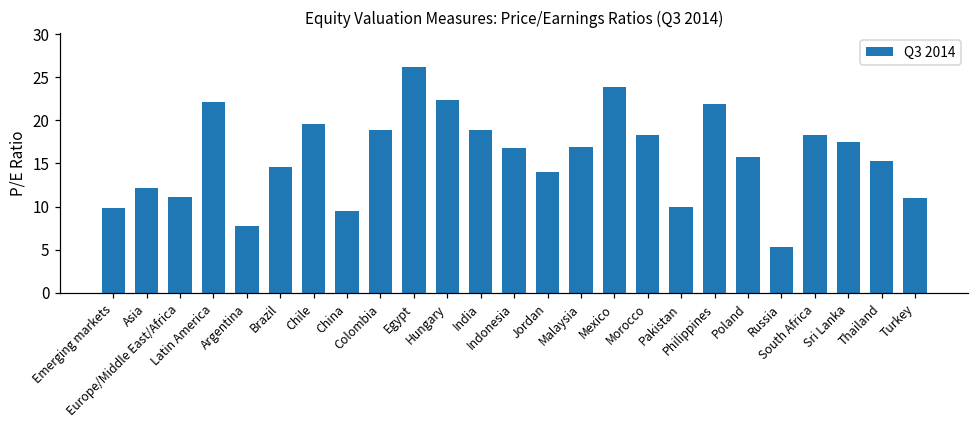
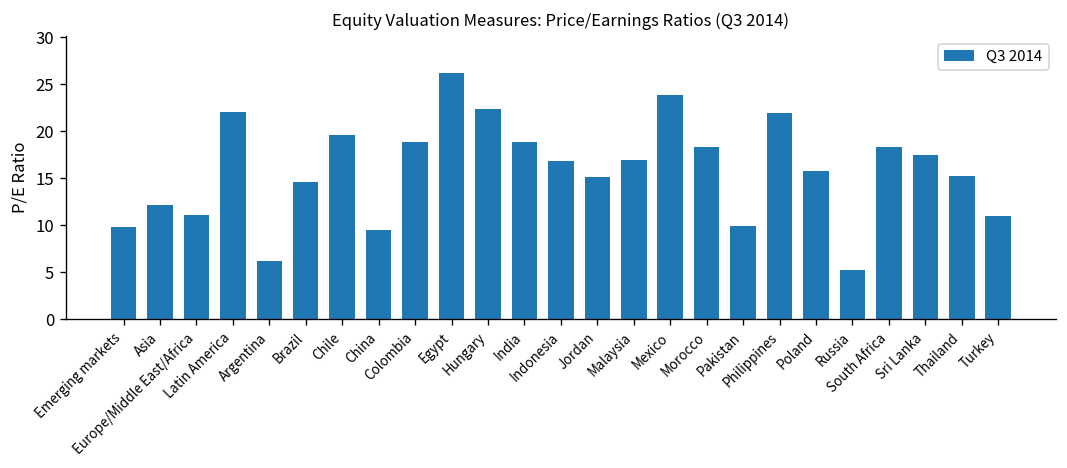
Argentina: 8 -> 6
Jordan: 14 -> 15
